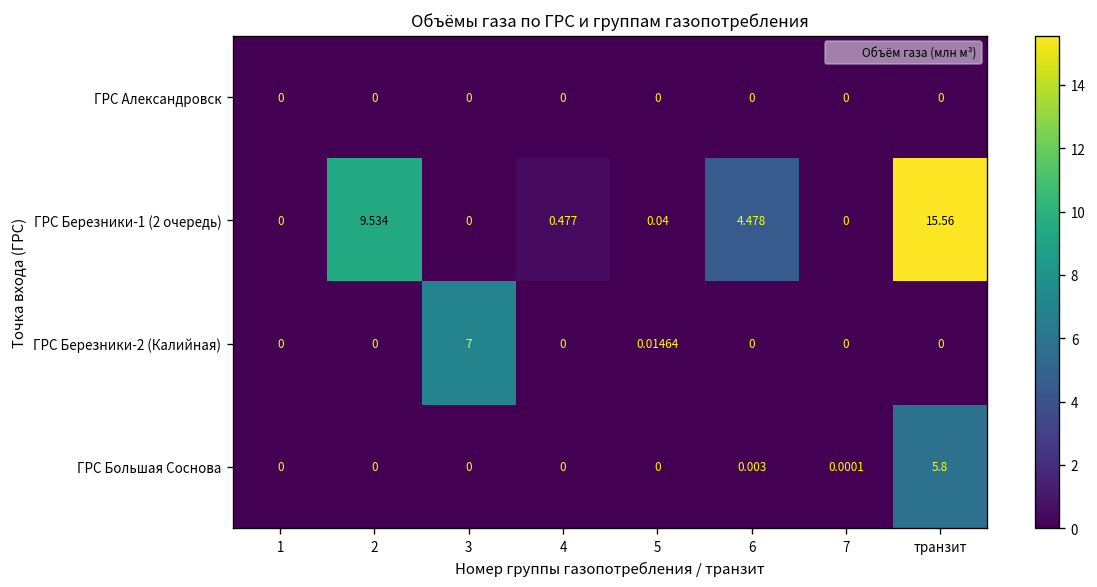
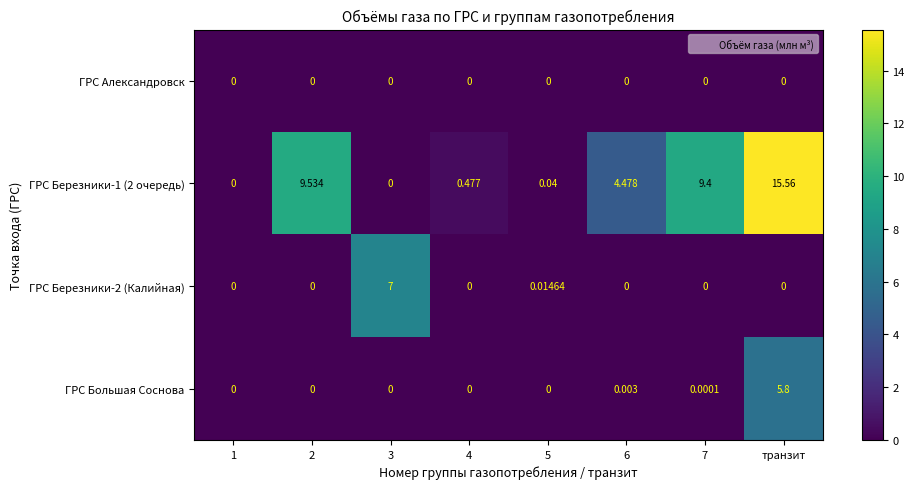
ГРС Березники-1 (2 очередь), 7: 0 -> 9.4
